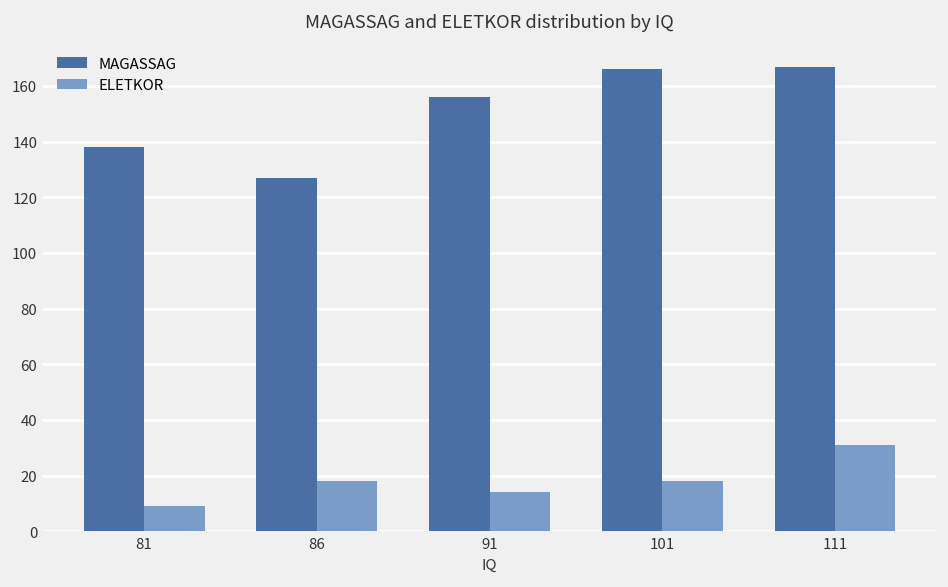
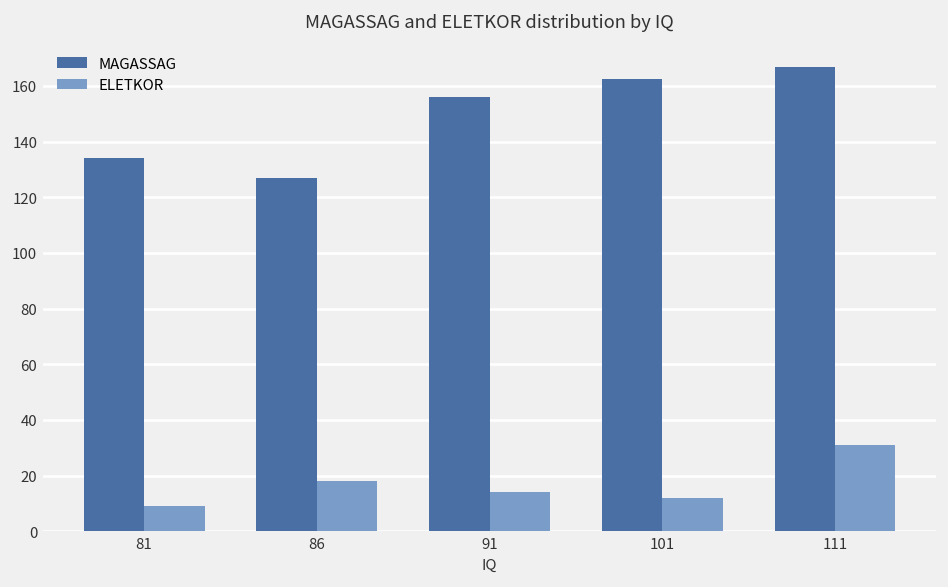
MAGASSAG, 81: 138 -> 134
MAGASSAG, 101: 166 -> 163
ELETKOR, 101: 18 -> 12
